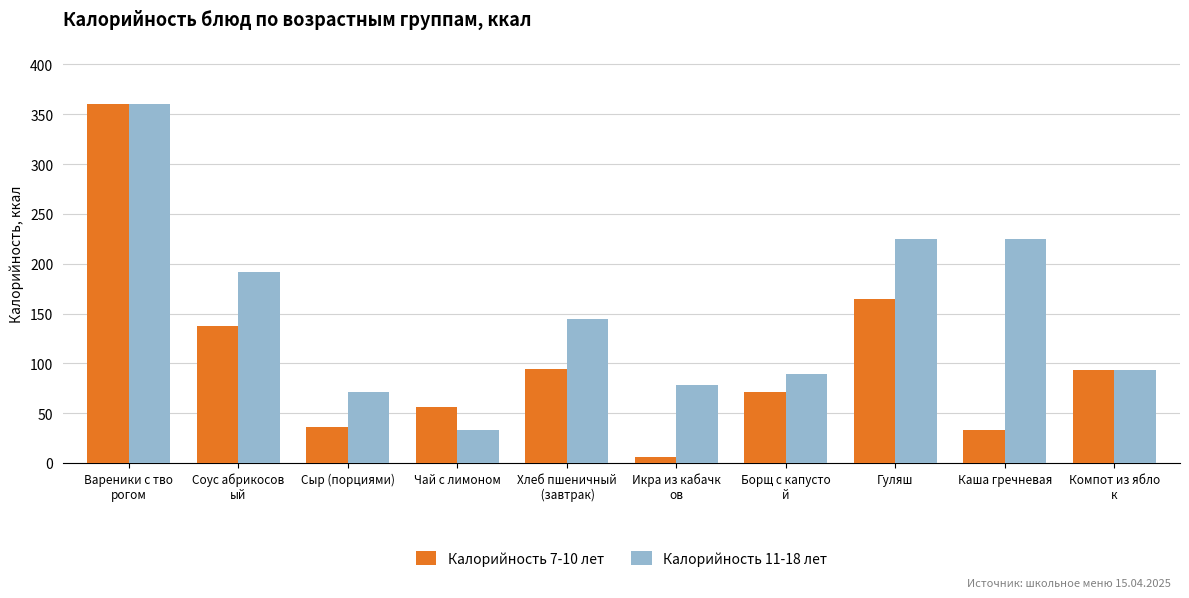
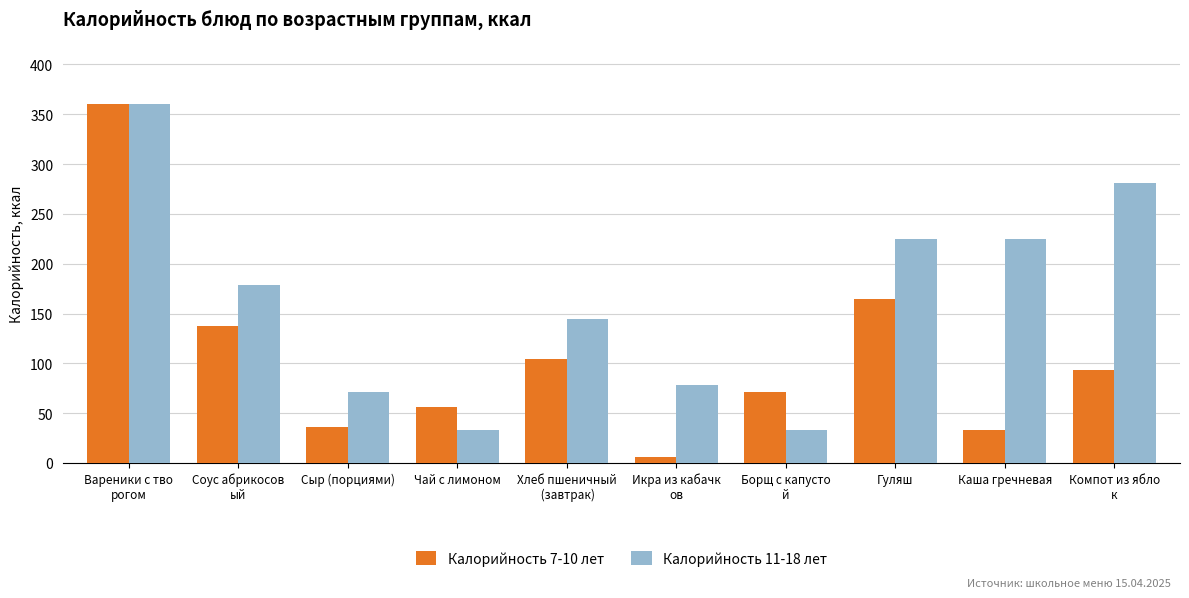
Калорийность 11-18 лет, Соус абрикосов ый: 190 -> 180
Калорийность 7-10 лет, Хлеб пшеничный (завтрак): 90 -> 100
Калорийность 11-18 лет, Борщ с капусто й: 90 -> 30
Калорийность 11-18 лет, Компот из ябло к: 90 -> 280
